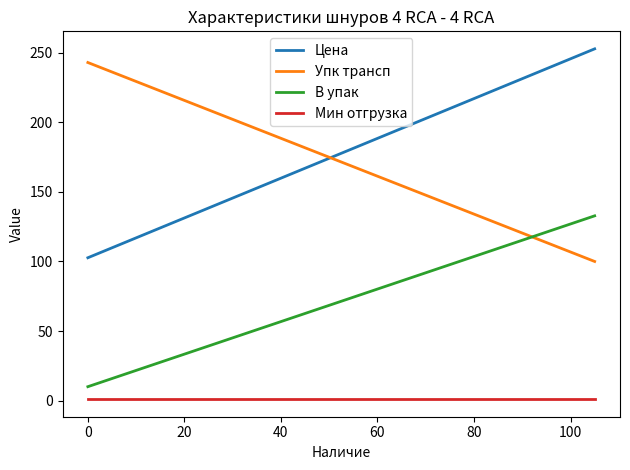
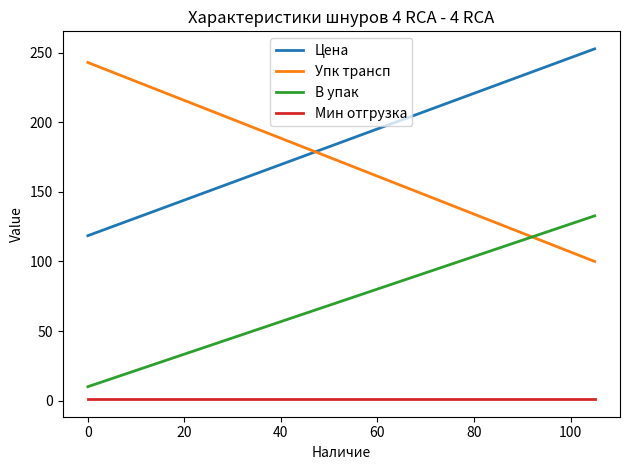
Цена, 0: 103 -> 119
